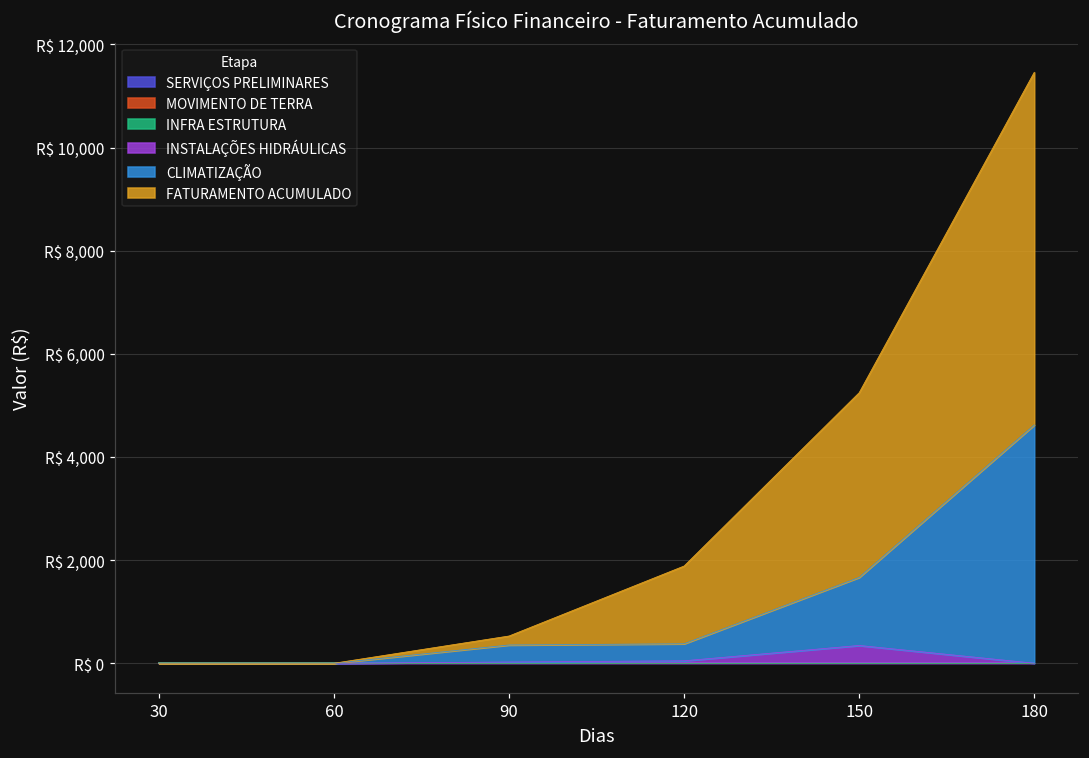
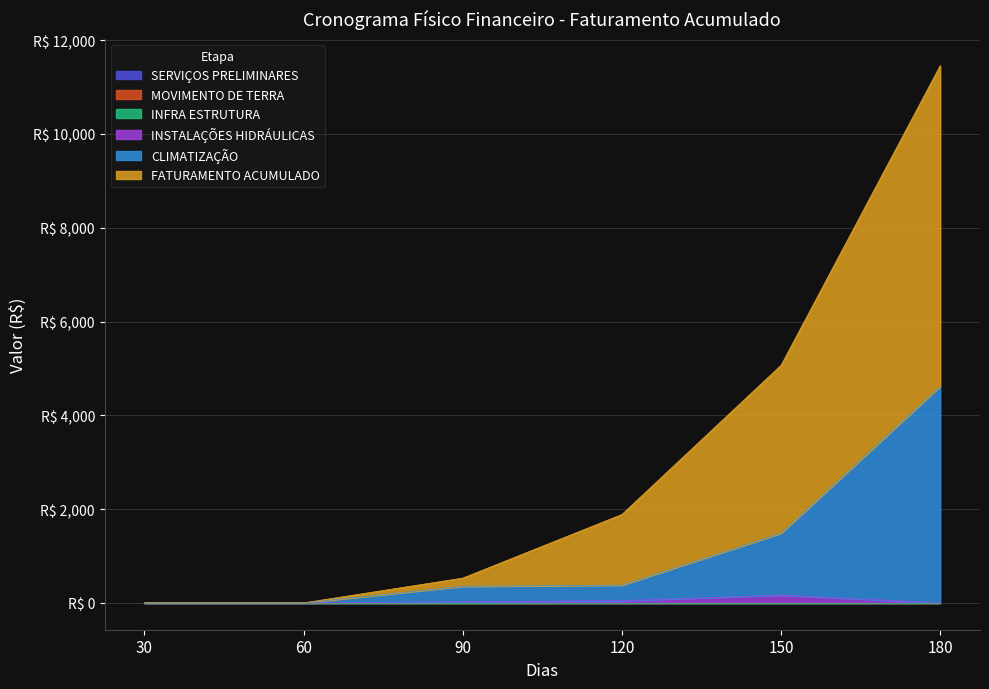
INSTALAÇÕES HIDRÁULICAS, 150: R$ 300 -> R$ 200
